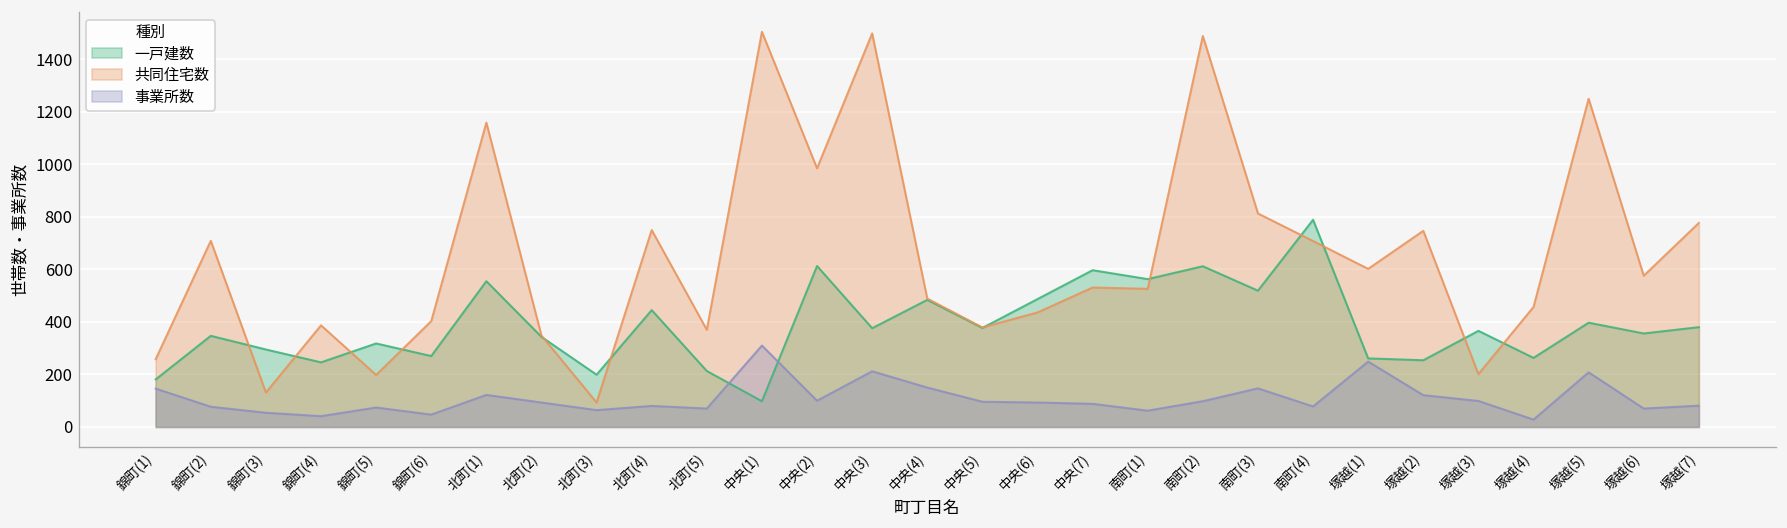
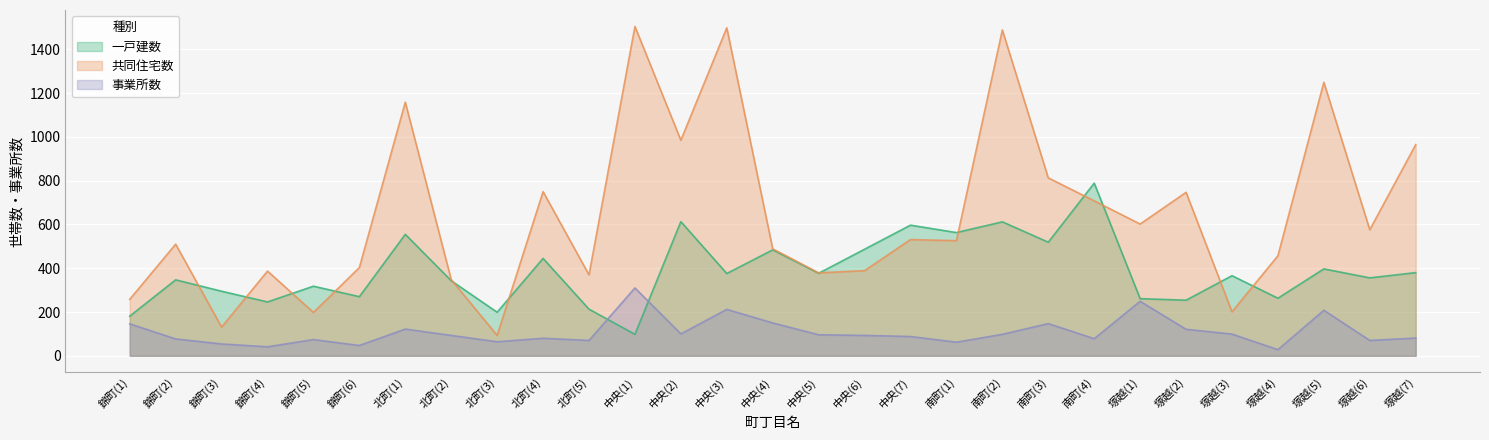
共同住宅数, 錦町(2): 710 -> 510
共同住宅数, 中央(6): 440 -> 390
共同住宅数, 塚越(7): 780 -> 970
